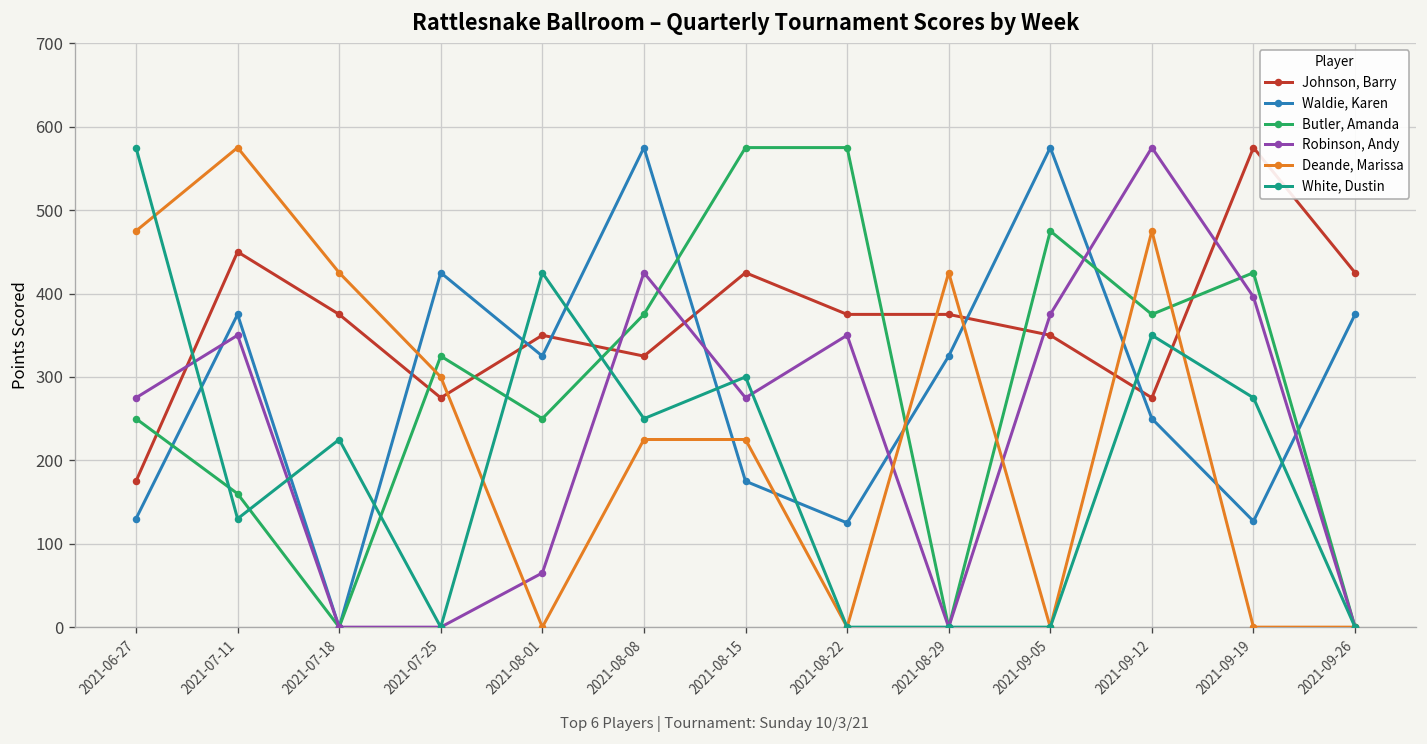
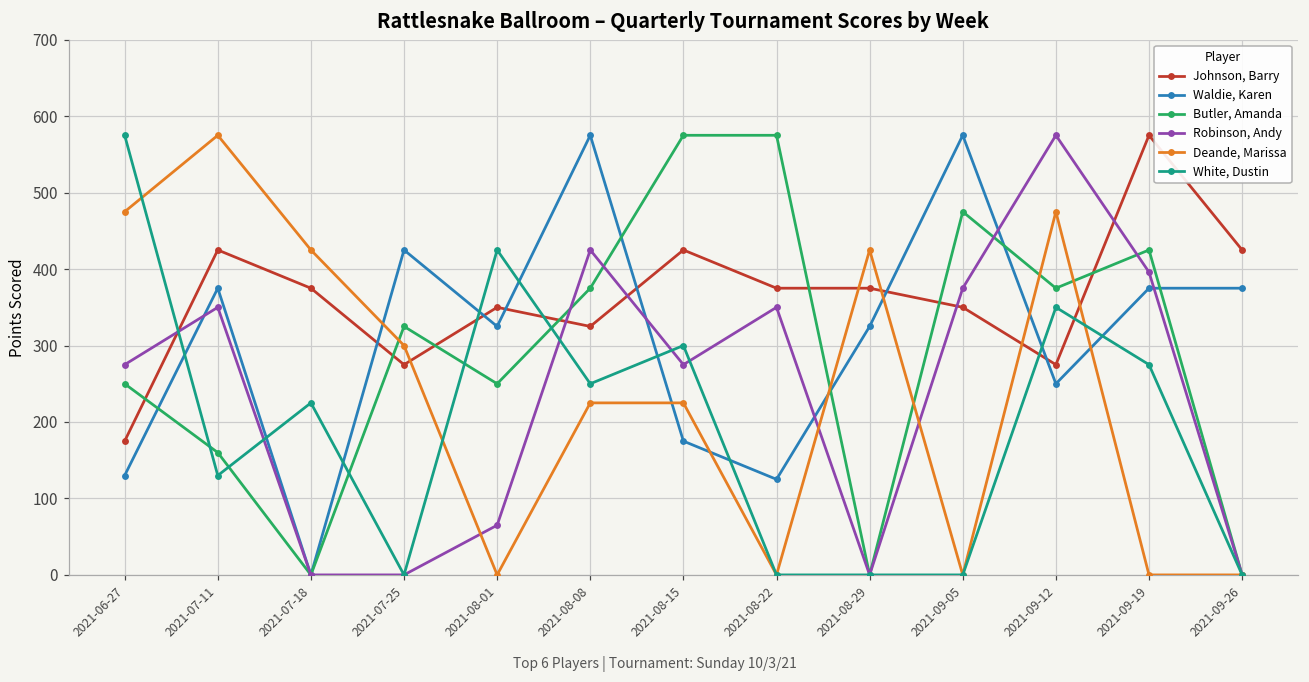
Johnson, Barry, 2021-07-11: 450 -> 430
Waldie, Karen, 2021-09-19: 130 -> 380
